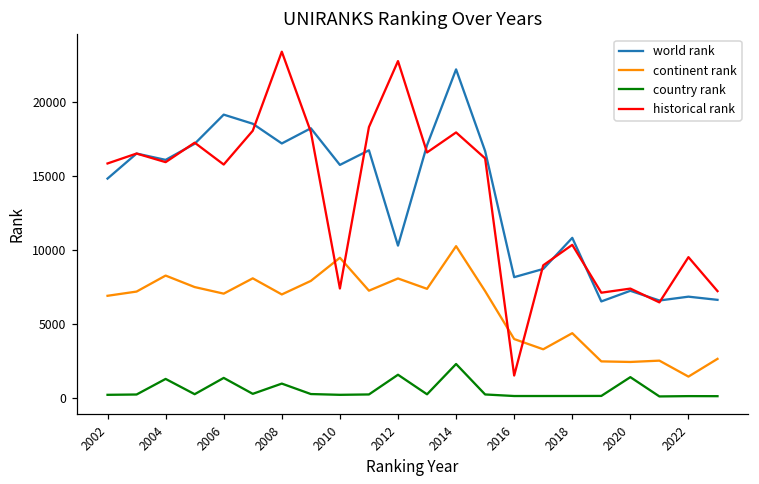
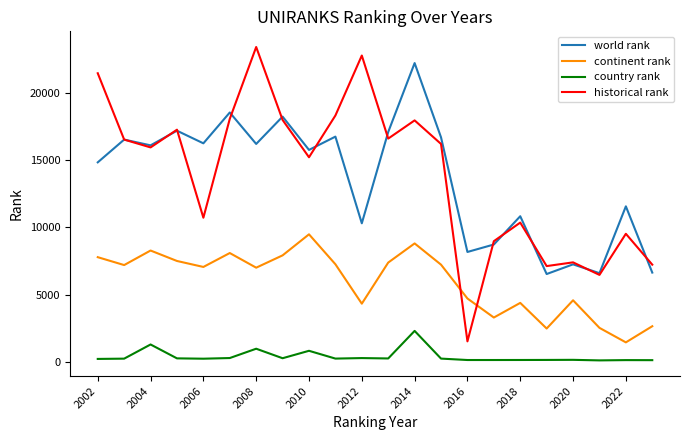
continent rank, 2002: 6900 -> 7800
historical rank, 2002: 15800 -> 21400
world rank, 2006: 19100 -> 16200
country rank, 2006: 1400 -> 200
historical rank, 2006: 15800 -> 10700
world rank, 2008: 17200 -> 16200
country rank, 2010: 200 -> 800
historical rank, 2010: 7400 -> 15200
continent rank, 2012: 8100 -> 4300
country rank, 2012: 1600 -> 300
continent rank, 2014: 10300 -> 8800
continent rank, 2016: 4000 -> 4700
continent rank, 2020: 2400 -> 4600
country rank, 2020: 1400 -> 200
world rank, 2022: 6900 -> 11600
